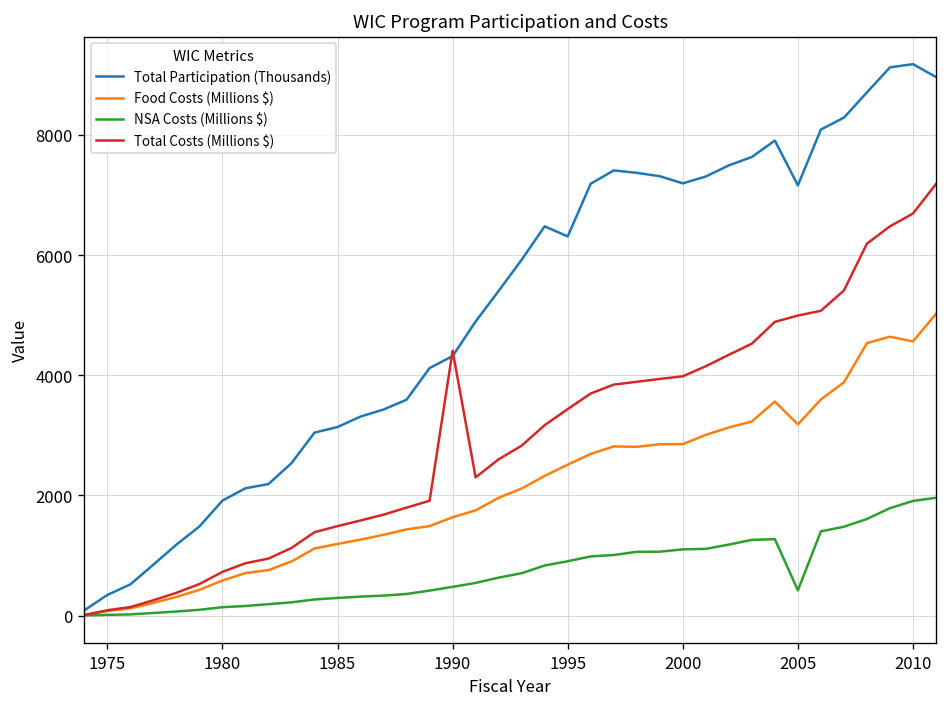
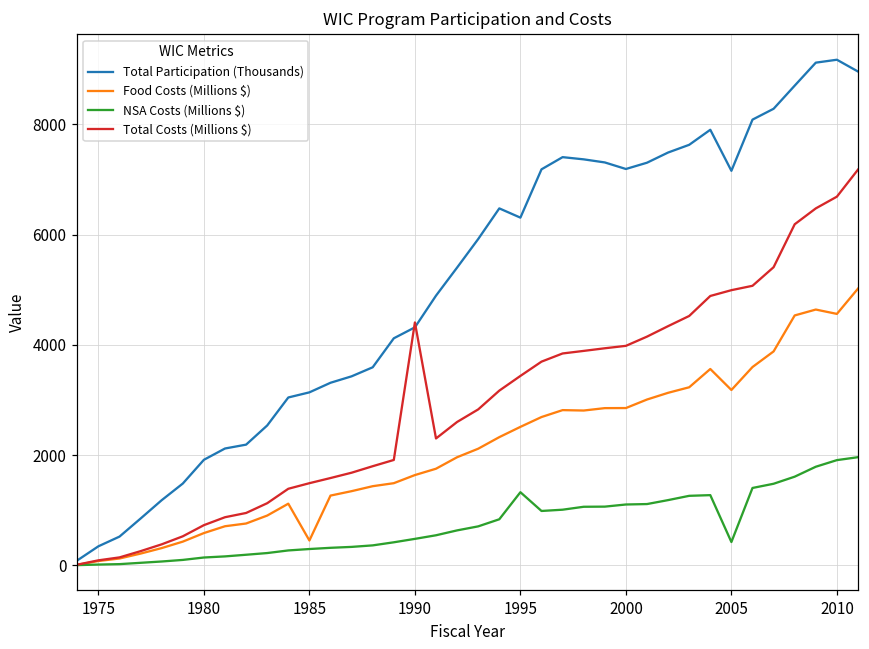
Food Costs (Millions $), 1985: 1200 -> 400
NSA Costs (Millions $), 1995: 900 -> 1300
